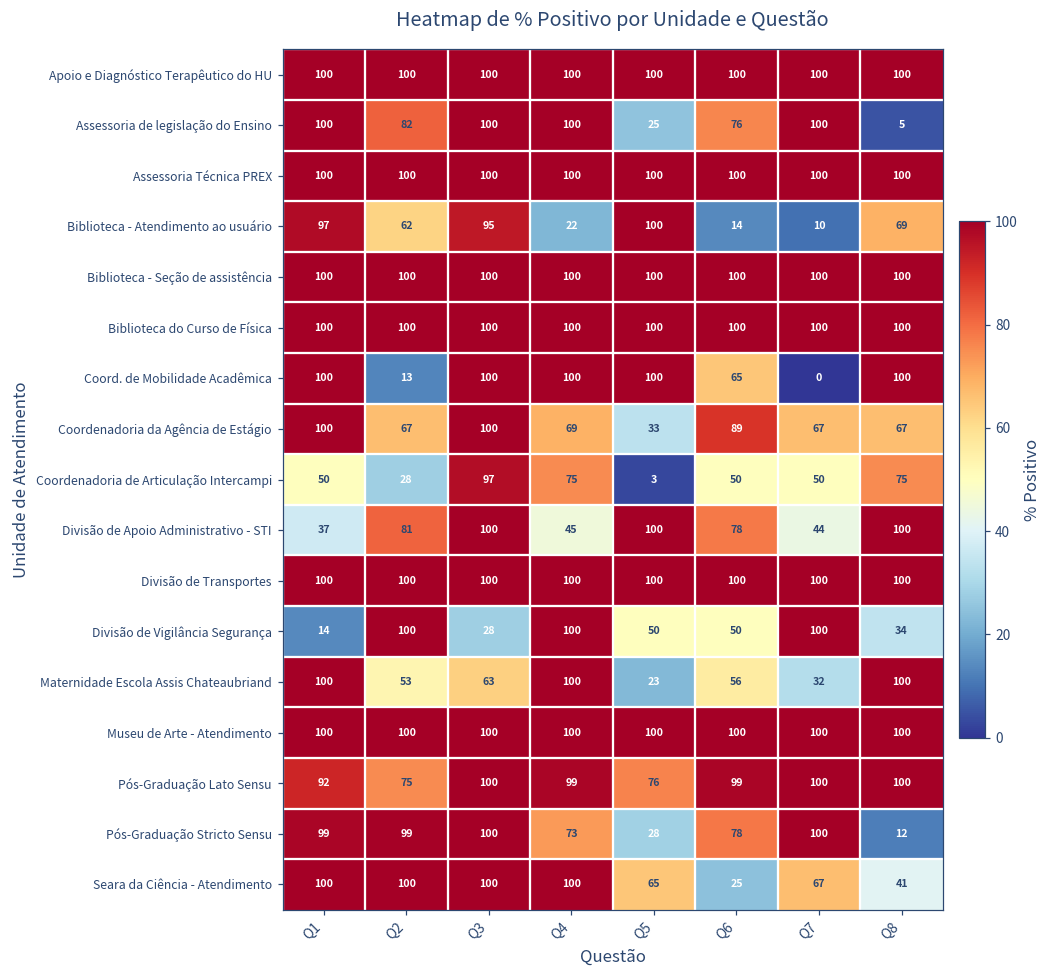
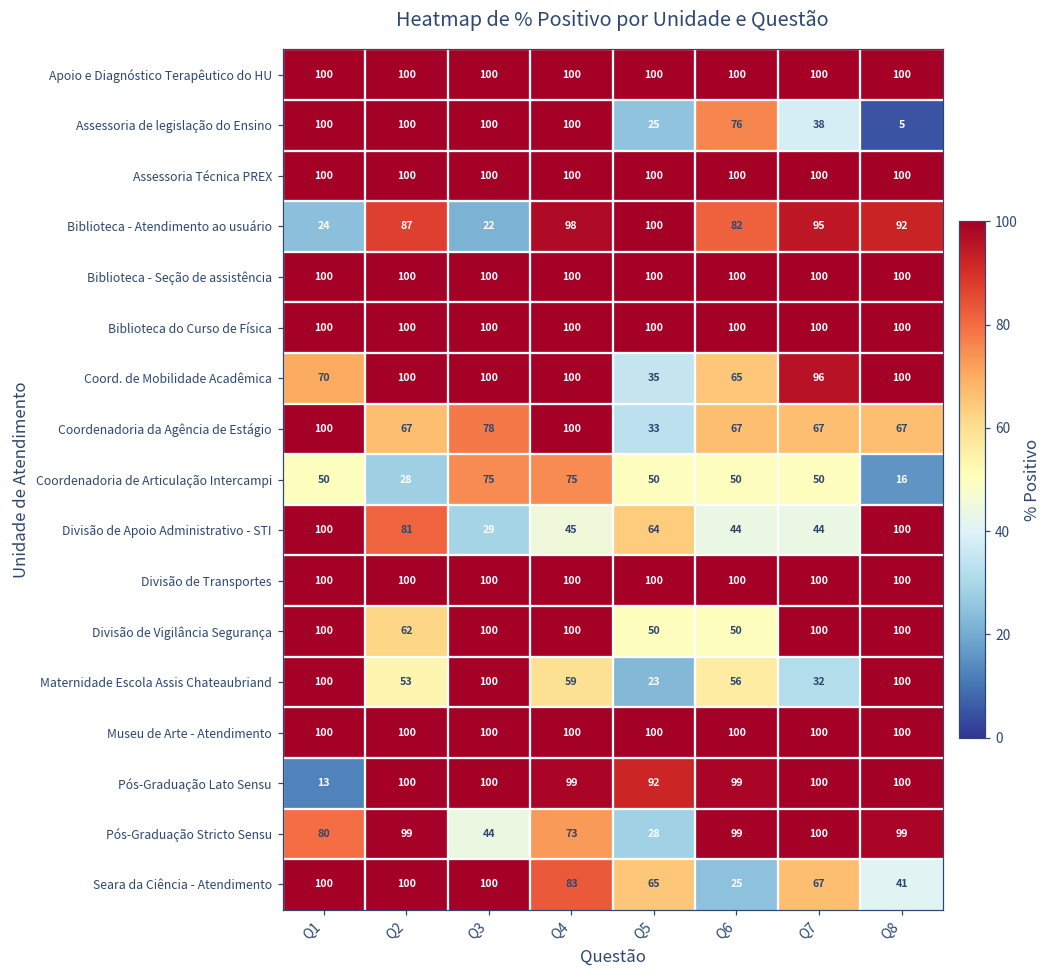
Assessoria de legislação do Ensino, Q2: 82 -> 100
Assessoria de legislação do Ensino, Q7: 100 -> 38
Biblioteca - Atendimento ao usuário, Q1: 97 -> 24
Biblioteca - Atendimento ao usuário, Q2: 62 -> 87
Biblioteca - Atendimento ao usuário, Q3: 95 -> 22
Biblioteca - Atendimento ao usuário, Q4: 22 -> 98
Biblioteca - Atendimento ao usuário, Q6: 14 -> 82
Biblioteca - Atendimento ao usuário, Q7: 10 -> 95
Biblioteca - Atendimento ao usuário, Q8: 69 -> 92
Coord. de Mobilidade Acadêmica, Q1: 100 -> 70
Coord. de Mobilidade Acadêmica, Q2: 13 -> 100
Coord. de Mobilidade Acadêmica, Q5: 100 -> 35
Coord. de Mobilidade Acadêmica, Q7: 0 -> 96
Coordenadoria da Agência de Estágio, Q3: 100 -> 78
Coordenadoria da Agência de Estágio, Q4: 69 -> 100
Coordenadoria da Agência de Estágio, Q6: 89 -> 67
Coordenadoria de Articulação Intercampi, Q3: 97 -> 75
Coordenadoria de Articulação Intercampi, Q5: 3 -> 50
Coordenadoria de Articulação Intercampi, Q8: 75 -> 16
Divisão de Apoio Administrativo - STI, Q1: 37 -> 100
Divisão de Apoio Administrativo - STI, Q3: 100 -> 29
Divisão de Apoio Administrativo - STI, Q5: 100 -> 64
Divisão de Apoio Administrativo - STI, Q6: 78 -> 44
Divisão de Vigilância Segurança, Q1: 14 -> 100
Divisão de Vigilância Segurança, Q2: 100 -> 62
Divisão de Vigilância Segurança, Q3: 28 -> 100
Divisão de Vigilância Segurança, Q8: 34 -> 100
Maternidade Escola Assis Chateaubriand, Q3: 63 -> 100
Maternidade Escola Assis Chateaubriand, Q4: 100 -> 59
Pós-Graduação Lato Sensu, Q1: 92 -> 13
Pós-Graduação Lato Sensu, Q2: 75 -> 100
Pós-Graduação Lato Sensu, Q5: 76 -> 92
Pós-Graduação Stricto Sensu, Q1: 99 -> 80
Pós-Graduação Stricto Sensu, Q3: 100 -> 44
Pós-Graduação Stricto Sensu, Q6: 78 -> 99
Pós-Graduação Stricto Sensu, Q8: 12 -> 99
Seara da Ciência - Atendimento, Q4: 100 -> 83
